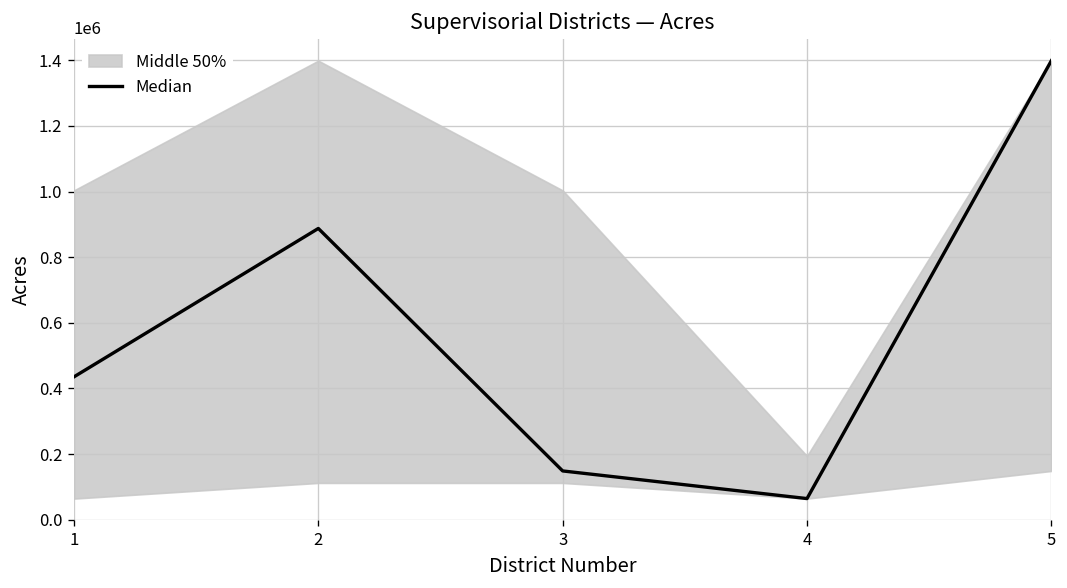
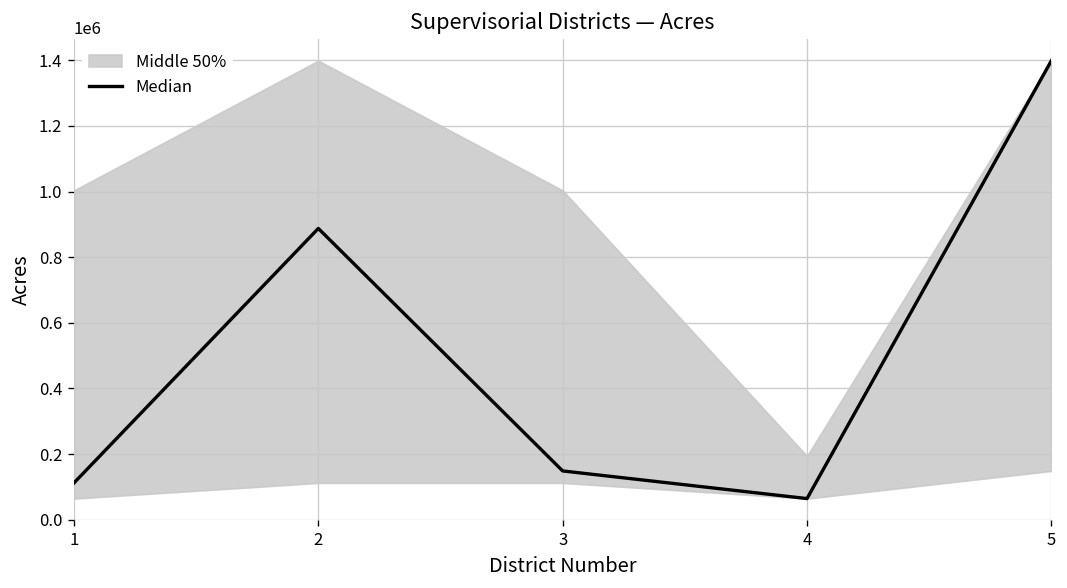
Median, 1: 440000 -> 110000
